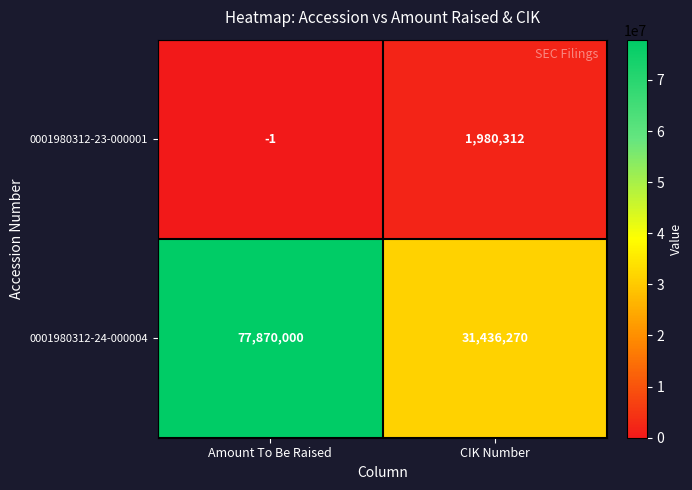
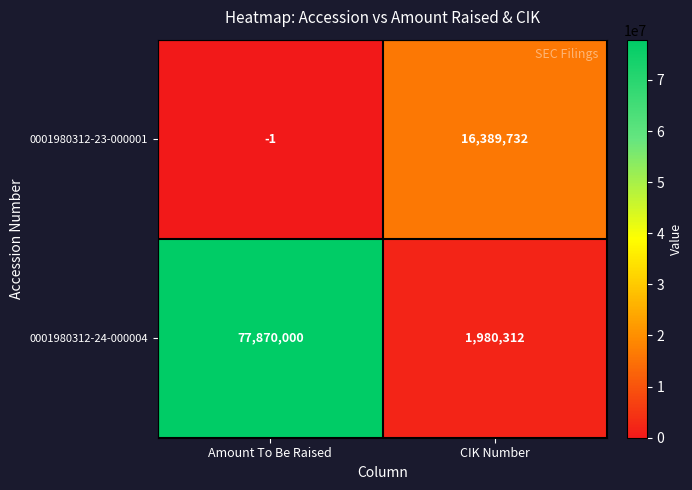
0001980312-23-000001, CIK Number: 1,980,312 -> 16,389,732
0001980312-24-000004, CIK Number: 31,436,270 -> 1,980,312
